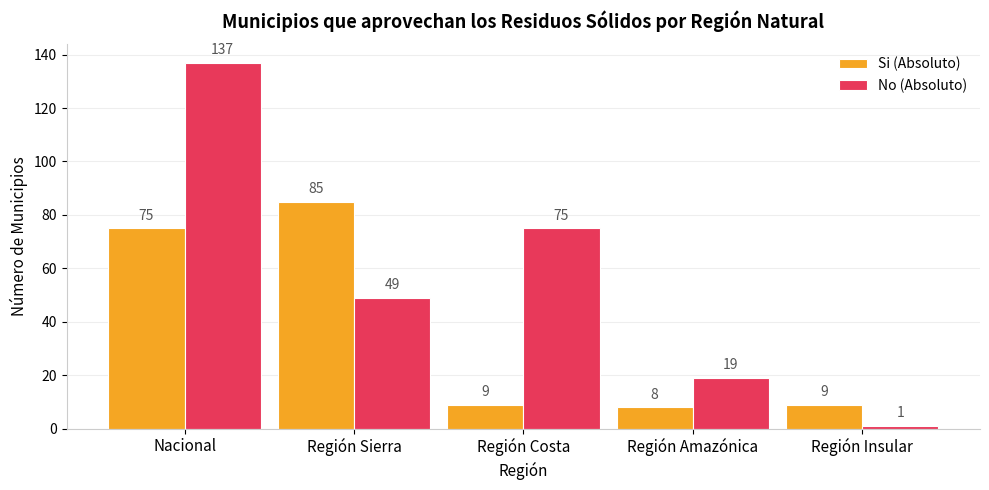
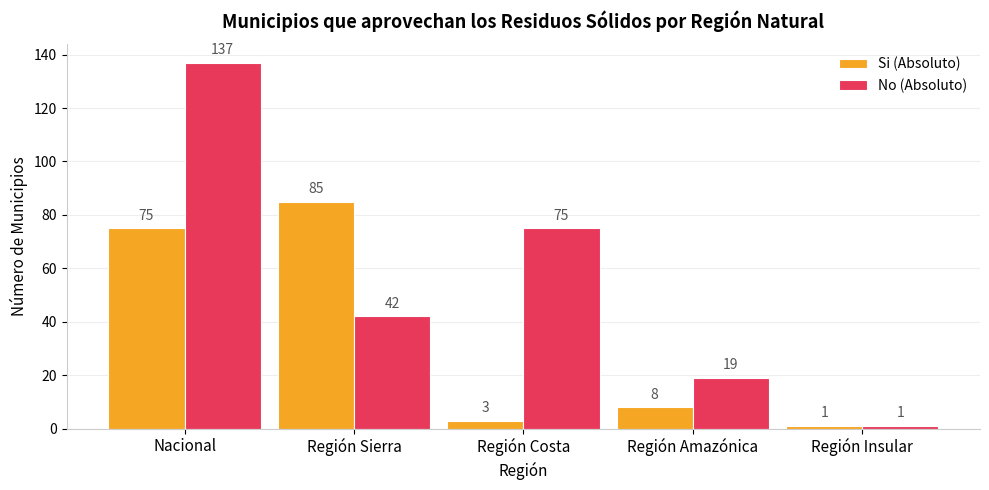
No (Absoluto), Región Sierra: 49 -> 42
Si (Absoluto), Región Costa: 9 -> 3
Si (Absoluto), Región Insular: 9 -> 1
